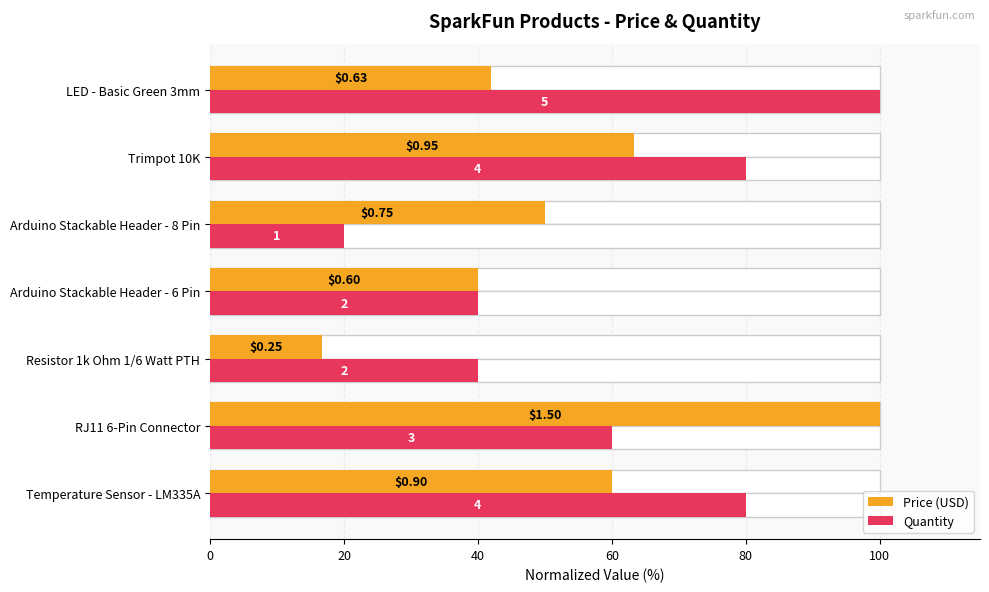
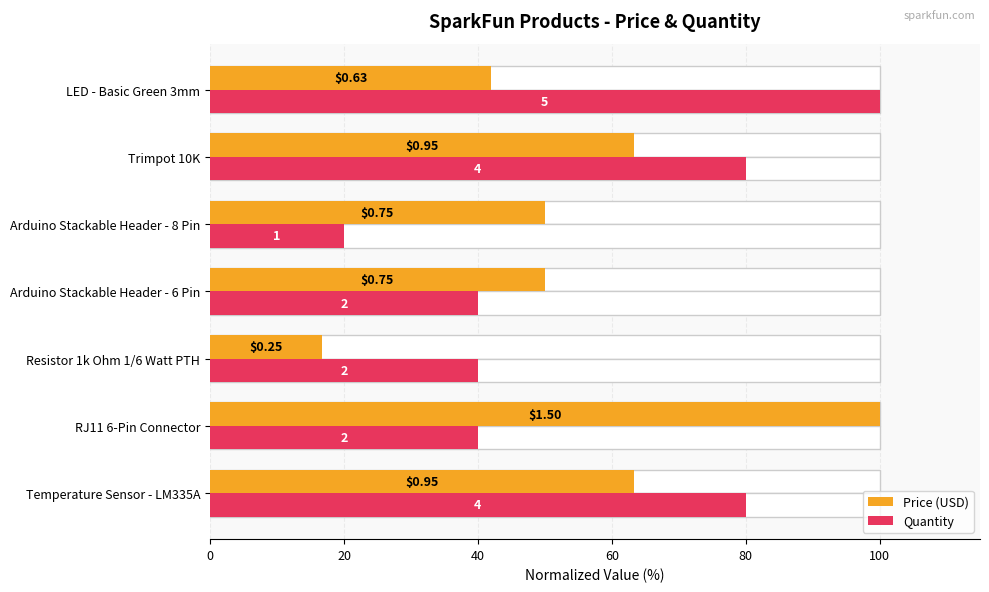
Price (USD), Arduino Stackable Header - 6 Pin: $0.60 -> $0.75
Quantity, RJ11 6-Pin Connector: 3 -> 2
Price (USD), Temperature Sensor - LM335A: $0.90 -> $0.95
